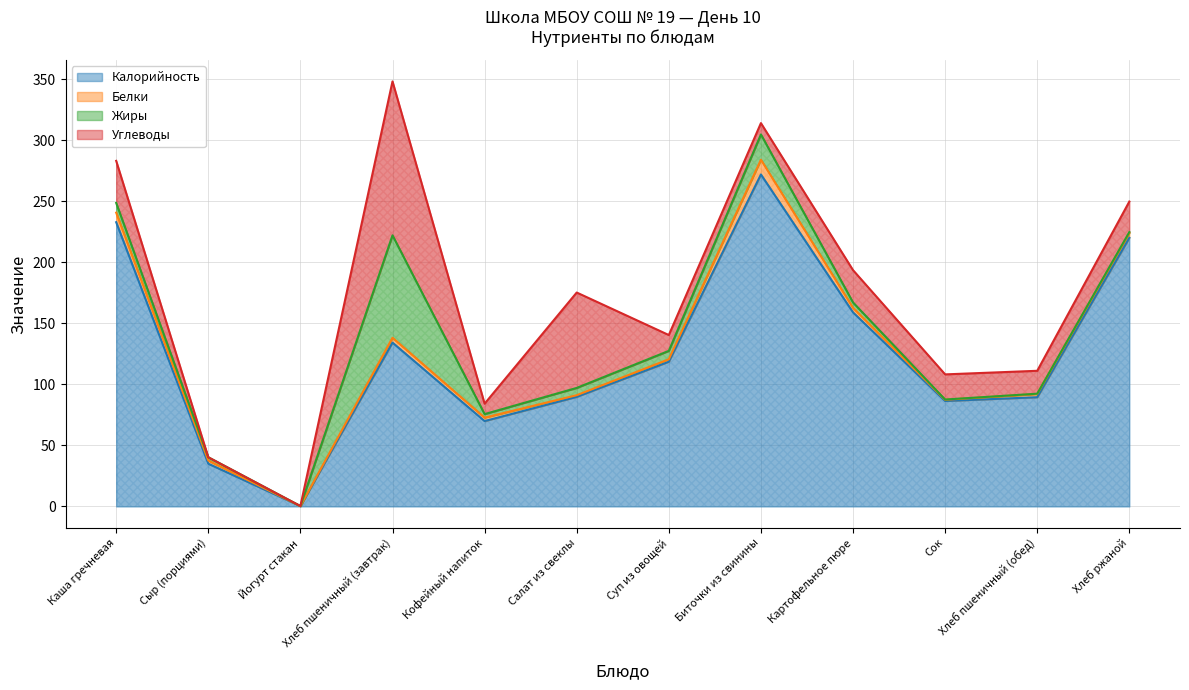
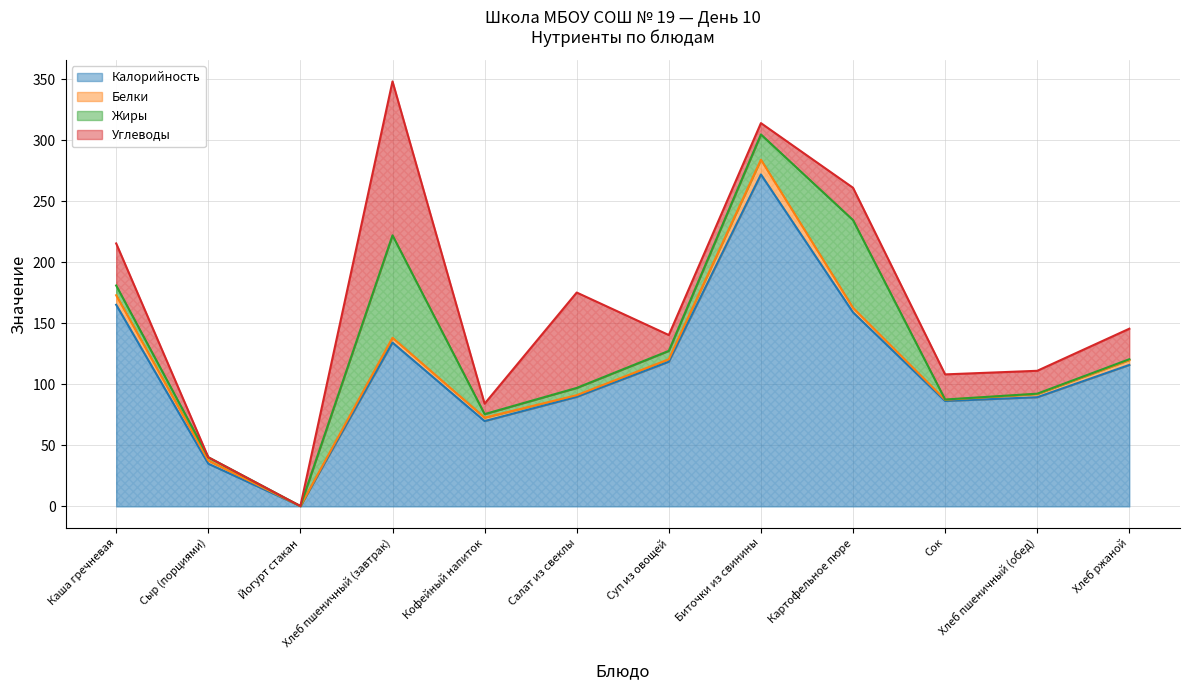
Калорийность, Каша гречневая: 233 -> 165
Жиры, Картофельное пюре: 4 -> 72
Калорийность, Хлеб ржаной: 220 -> 116
